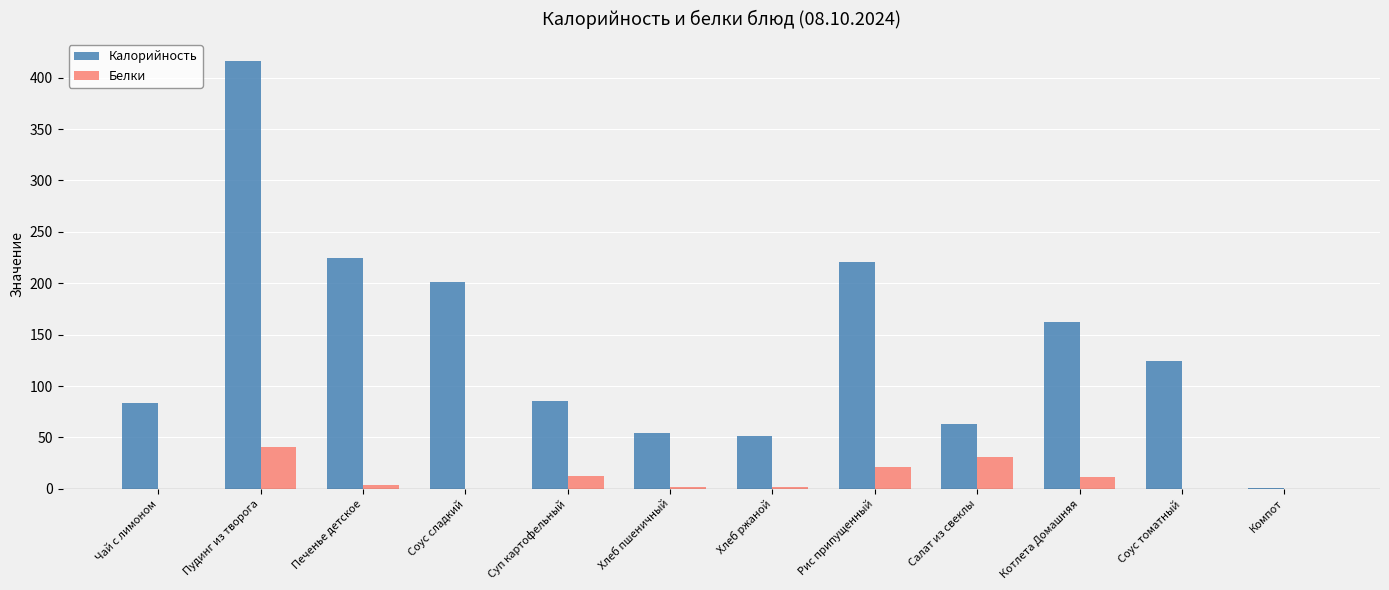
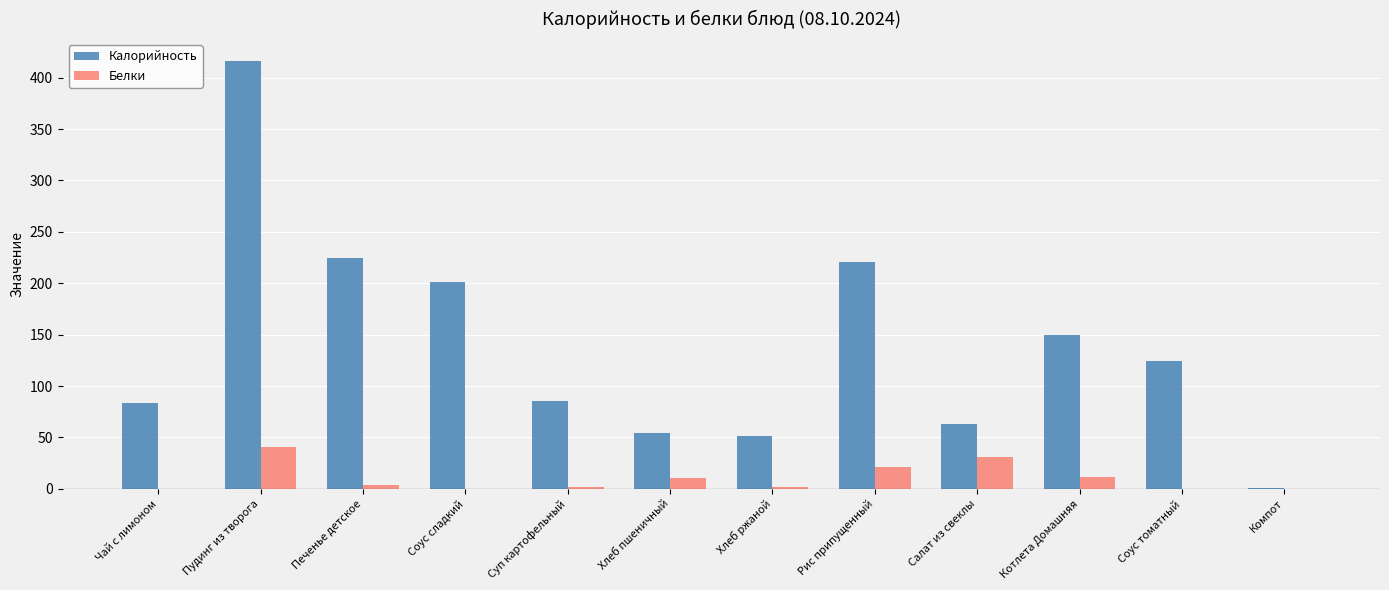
Белки, Суп картофельный: 13 -> 2
Белки, Хлеб пшеничный: 2 -> 11
Калорийность, Котлета Домашняя: 162 -> 150
